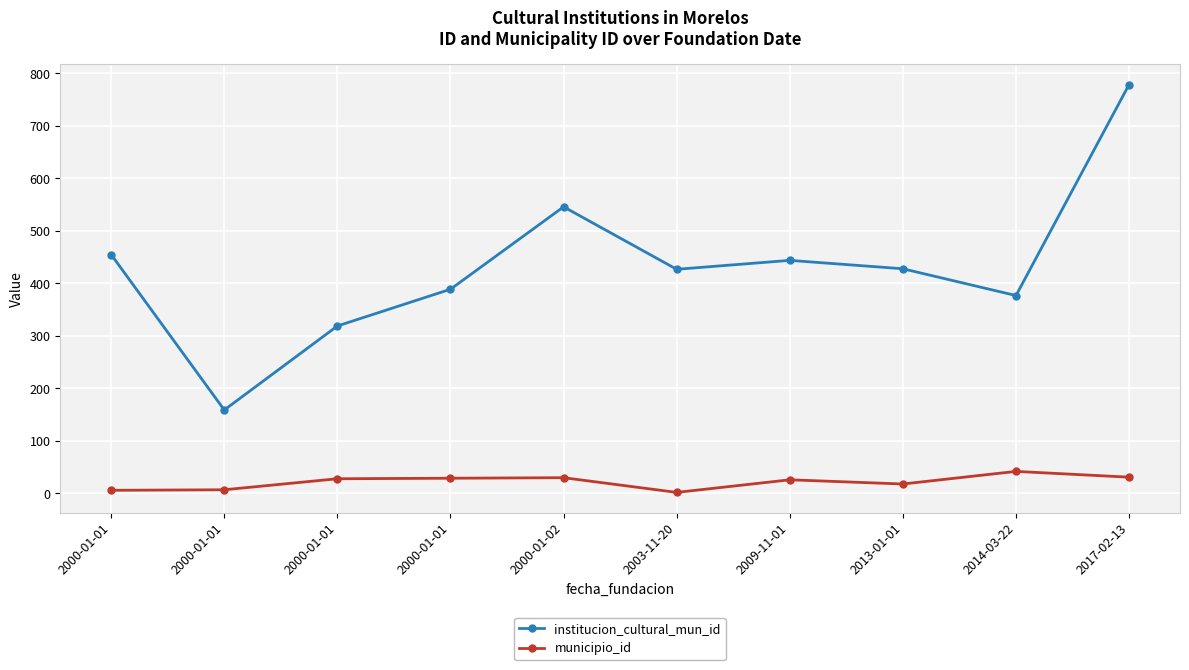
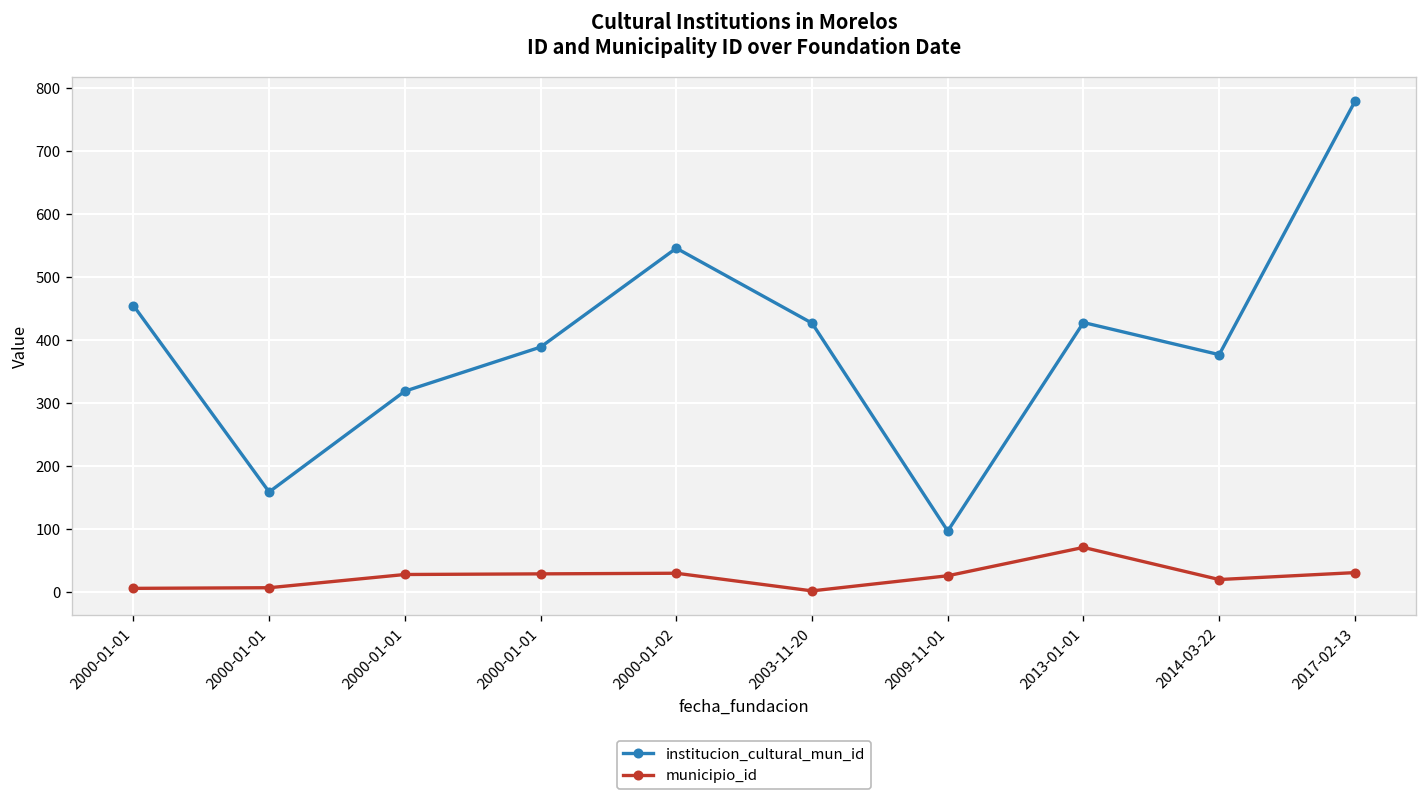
institucion_cultural_mun_id, 2009-11-01: 440 -> 100
municipio_id, 2013-01-01: 20 -> 70
municipio_id, 2014-03-22: 40 -> 20
